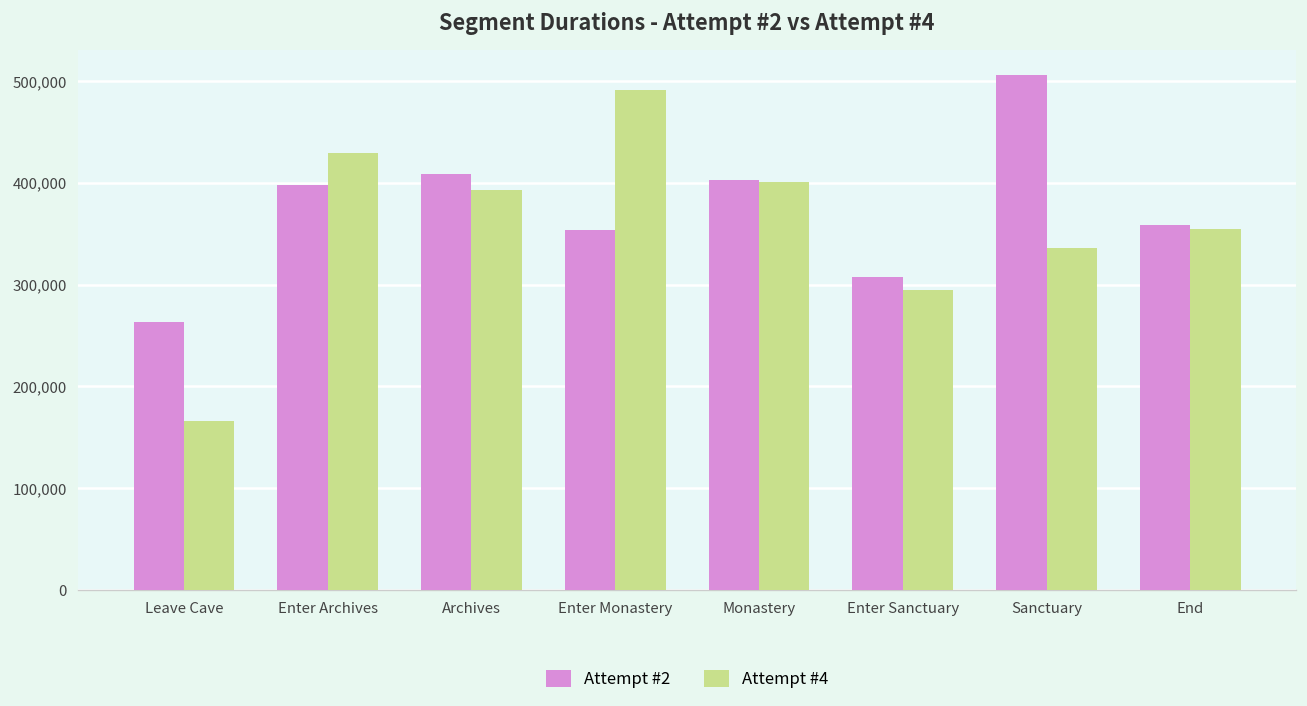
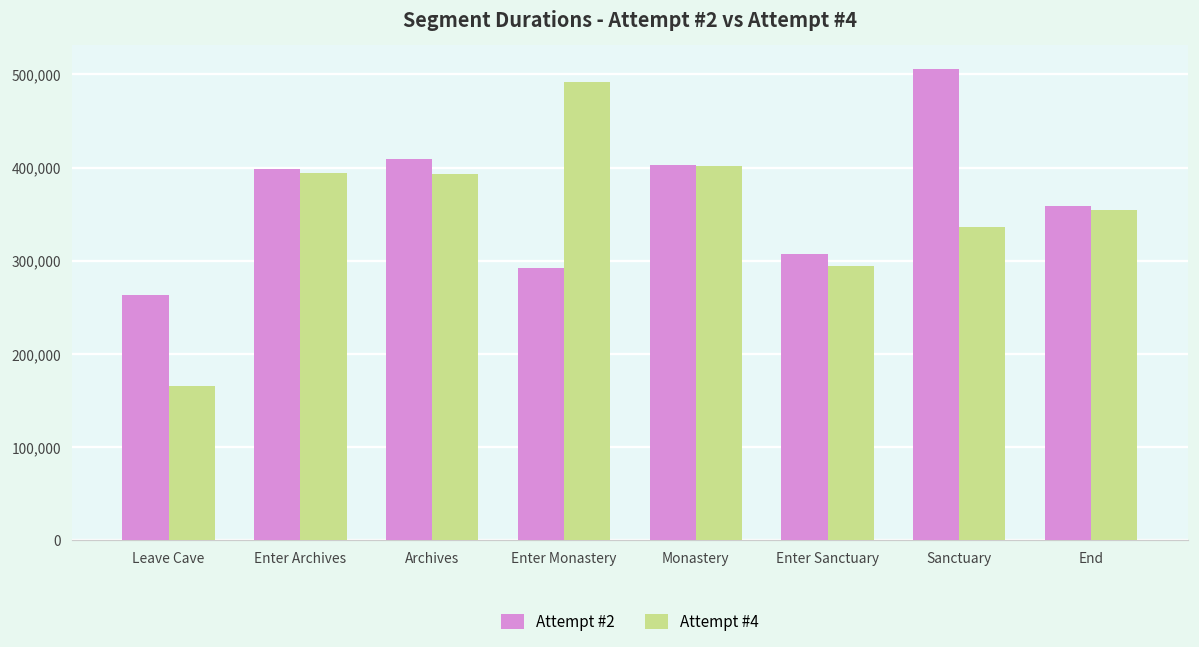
Attempt #4, Enter Archives: 430,000 -> 390,000
Attempt #2, Enter Monastery: 350,000 -> 290,000
